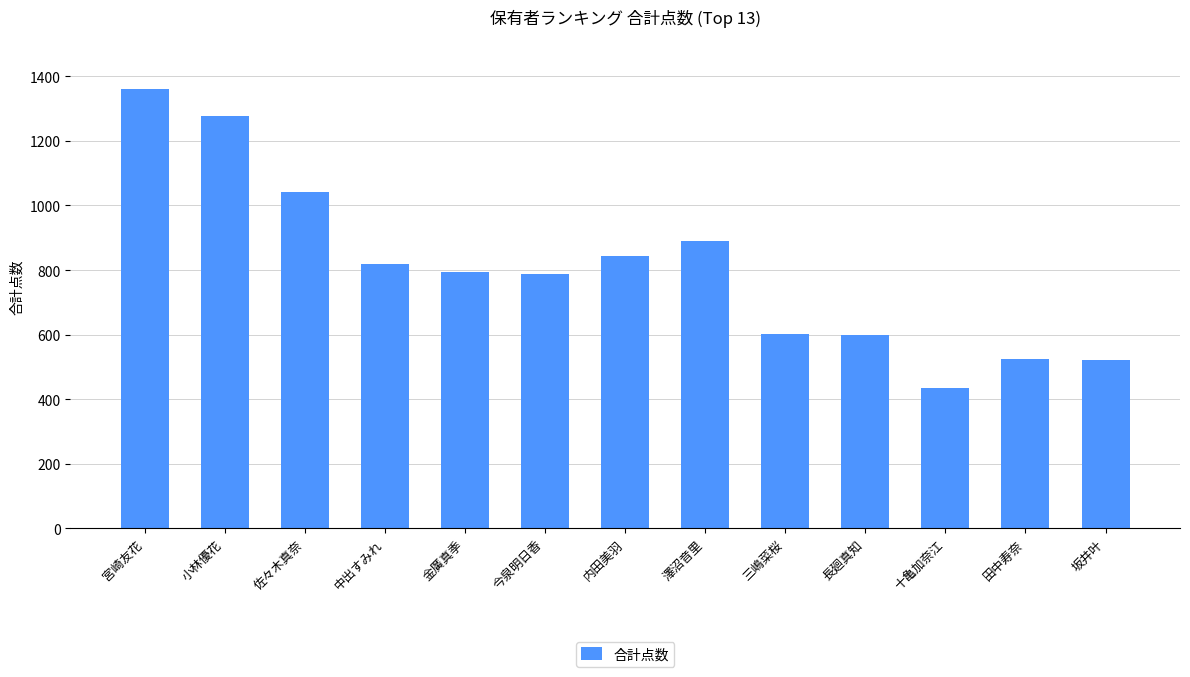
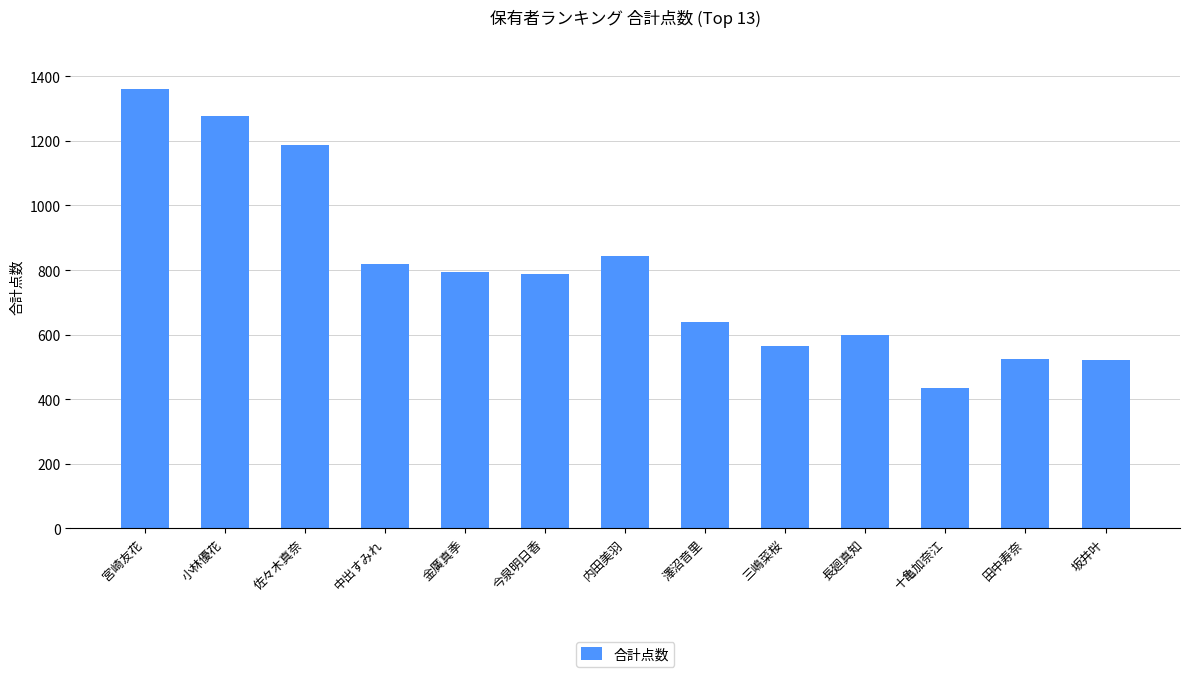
佐々木真奈: 1040 -> 1190
澤沼音里: 890 -> 640
三嶋菜桜: 600 -> 570
